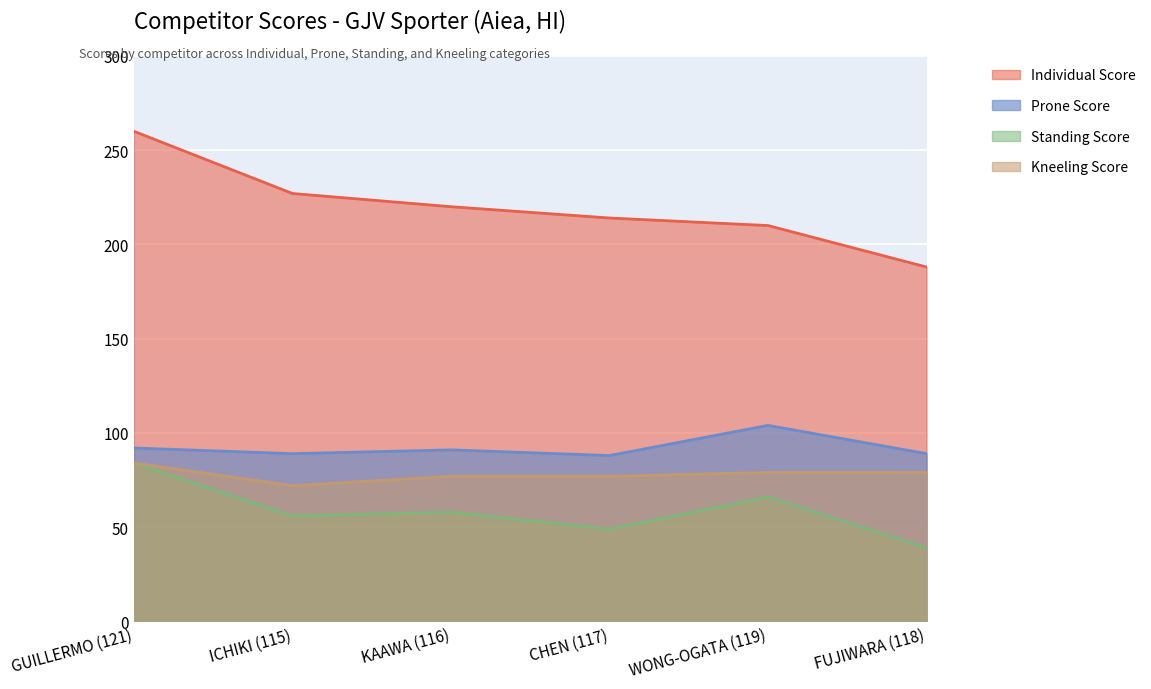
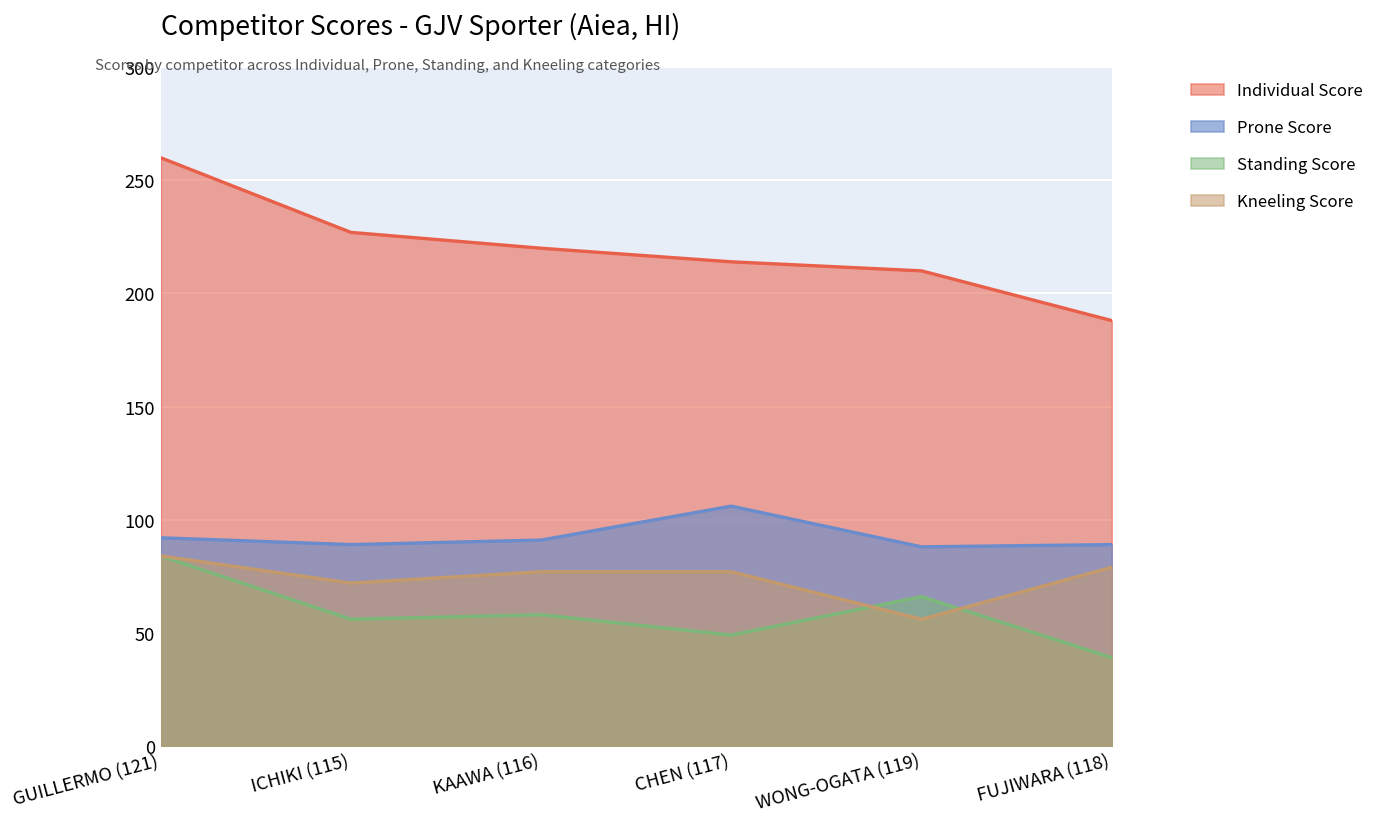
Prone Score, CHEN (117): 88 -> 106
Prone Score, WONG-OGATA (119): 104 -> 88
Kneeling Score, WONG-OGATA (119): 79 -> 56
